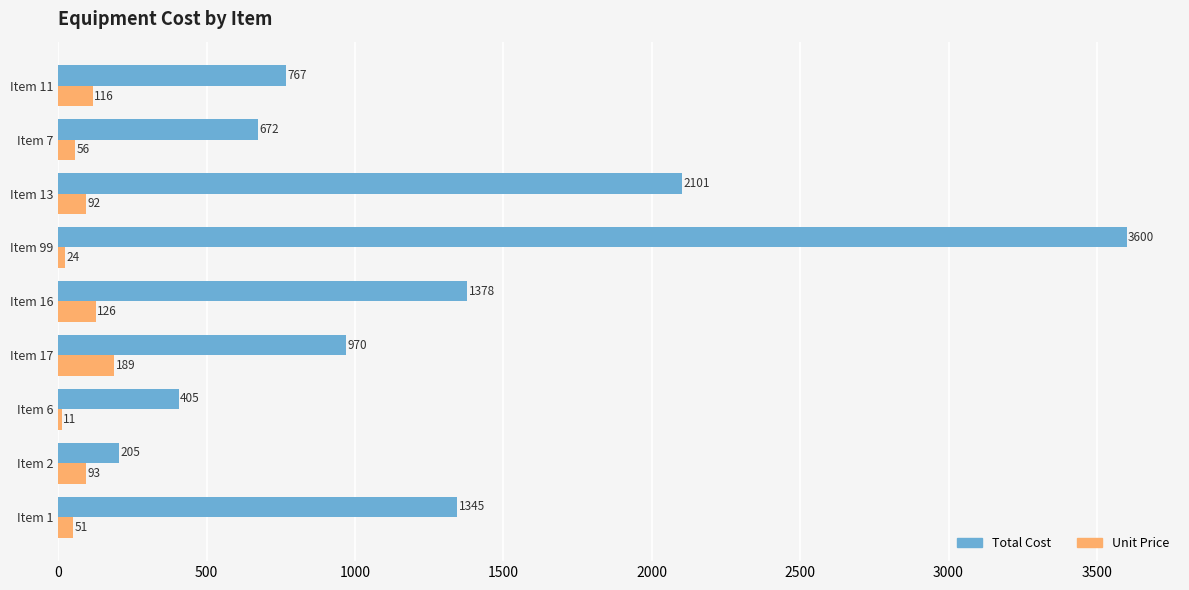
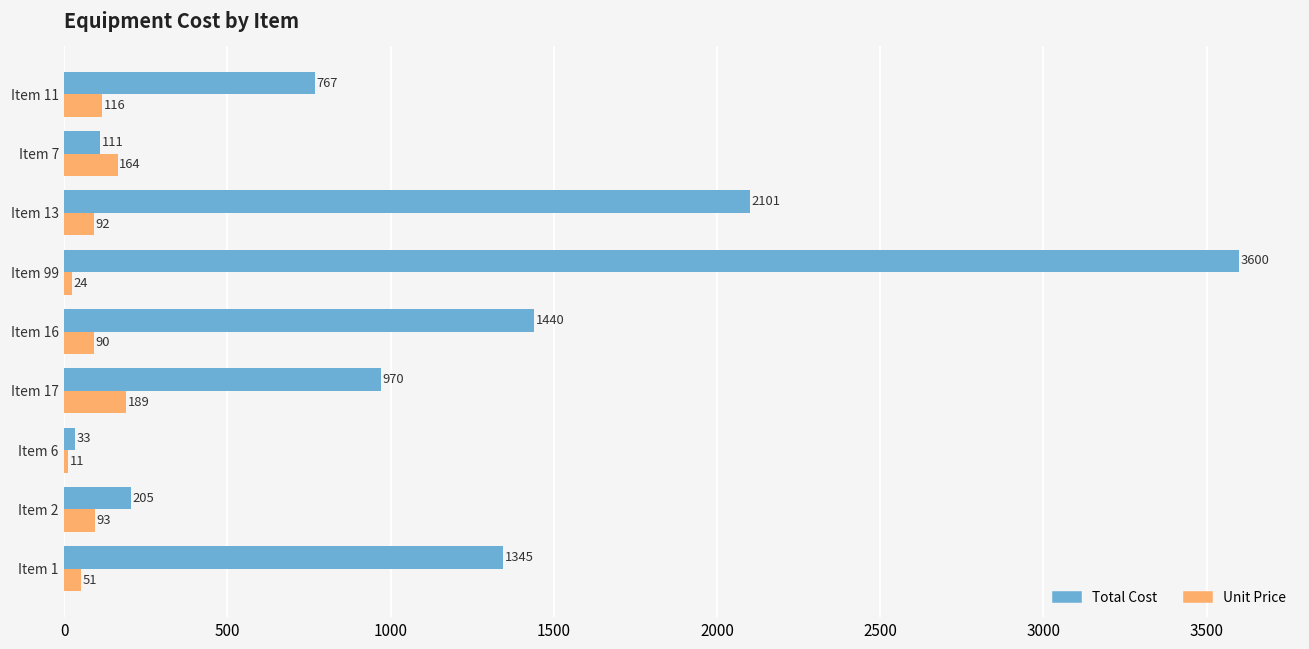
Total Cost, Item 7: 672 -> 111
Unit Price, Item 7: 56 -> 164
Total Cost, Item 16: 1378 -> 1440
Unit Price, Item 16: 126 -> 90
Total Cost, Item 6: 405 -> 33
